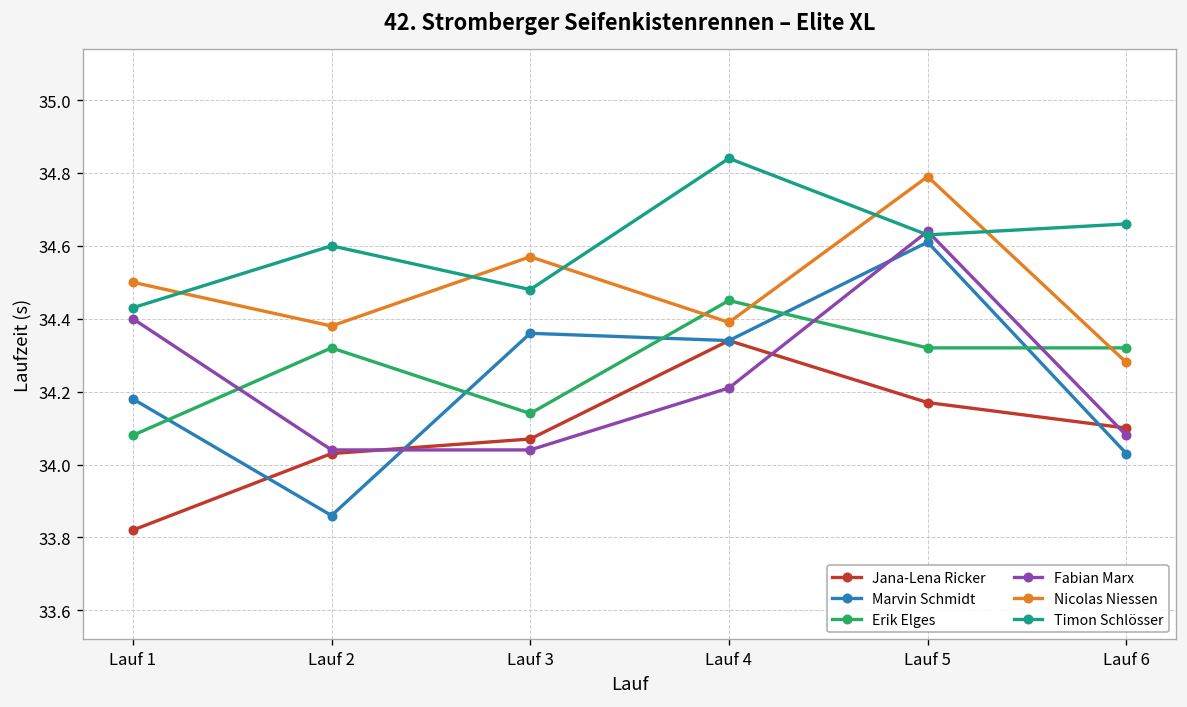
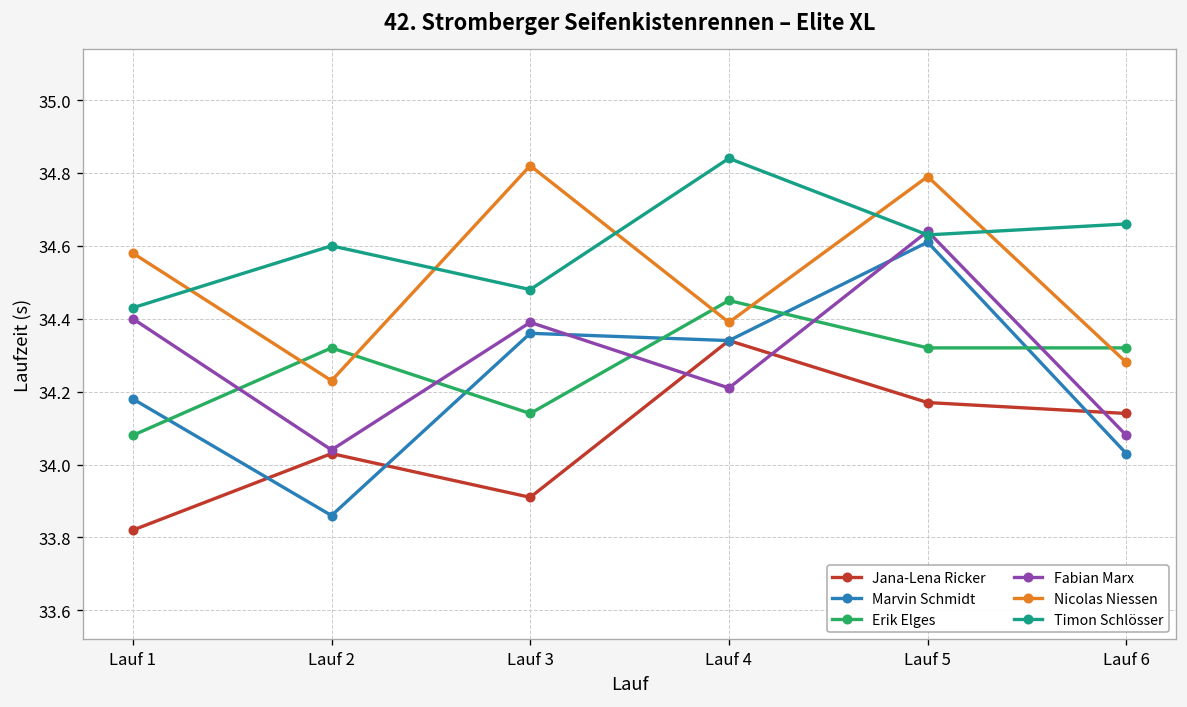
Nicolas Niessen, Lauf 1: 34.50 -> 34.58
Nicolas Niessen, Lauf 2: 34.38 -> 34.23
Jana-Lena Ricker, Lauf 3: 34.07 -> 33.91
Fabian Marx, Lauf 3: 34.04 -> 34.39
Nicolas Niessen, Lauf 3: 34.57 -> 34.82
Jana-Lena Ricker, Lauf 6: 34.10 -> 34.14
